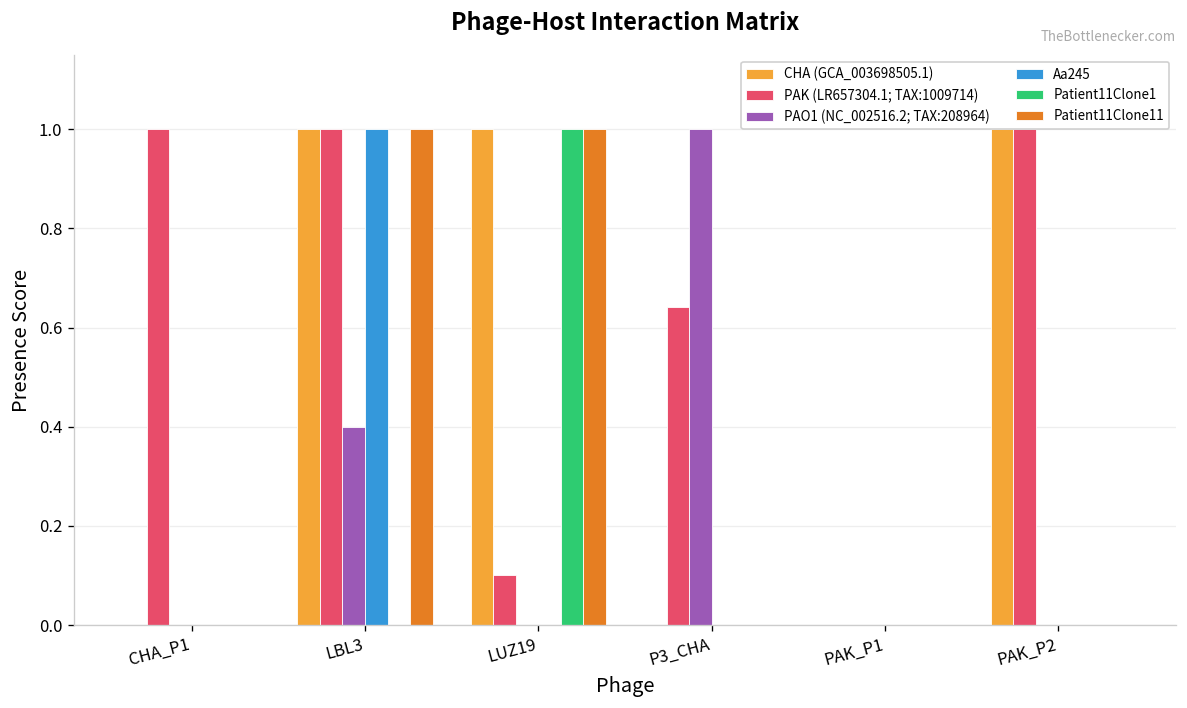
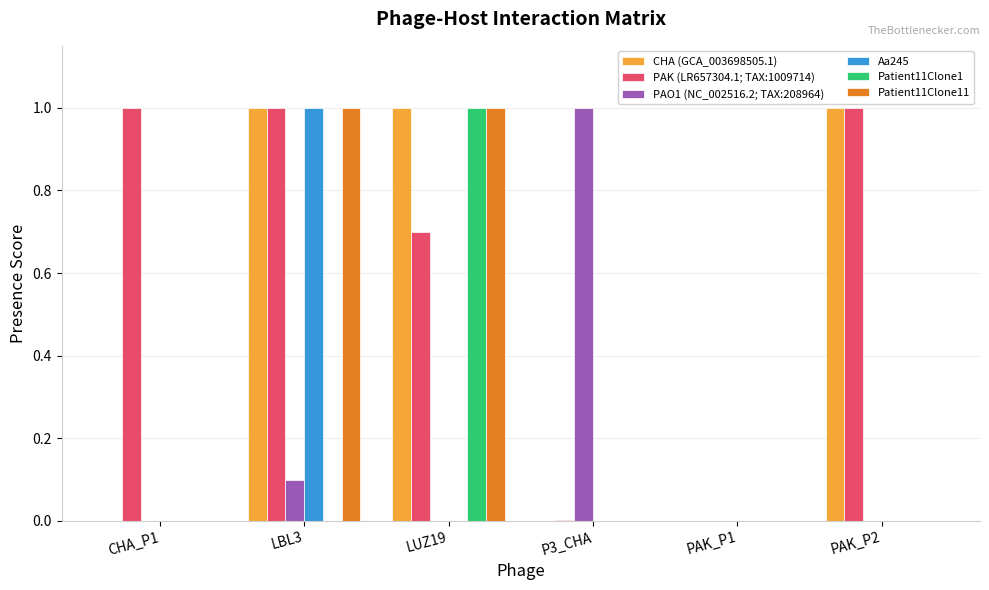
PAO1 (NC_002516.2; TAX:208964), LBL3: 0.4 -> 0.1
PAK (LR657304.1; TAX:1009714), LUZ19: 0.1 -> 0.7
PAK (LR657304.1; TAX:1009714), P3_CHA: 0.64 -> 0.00
